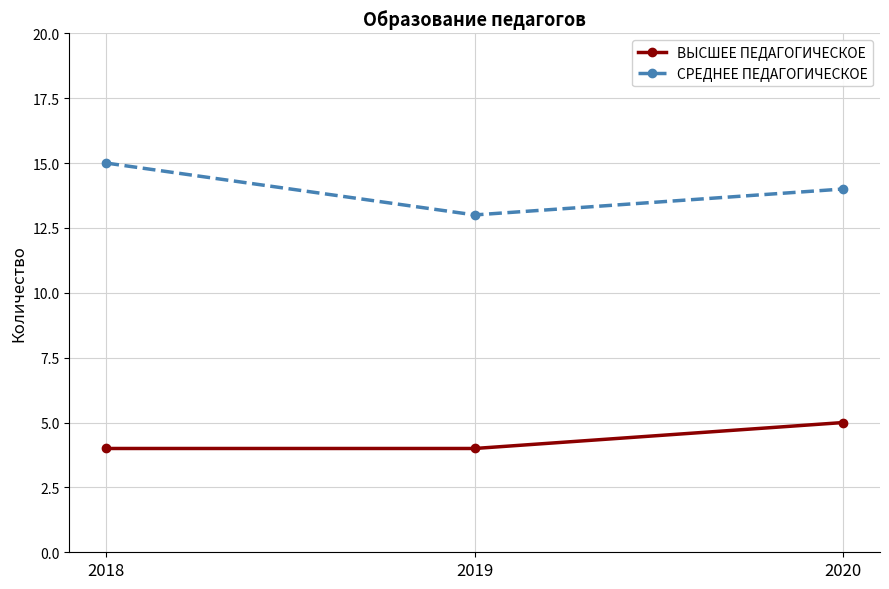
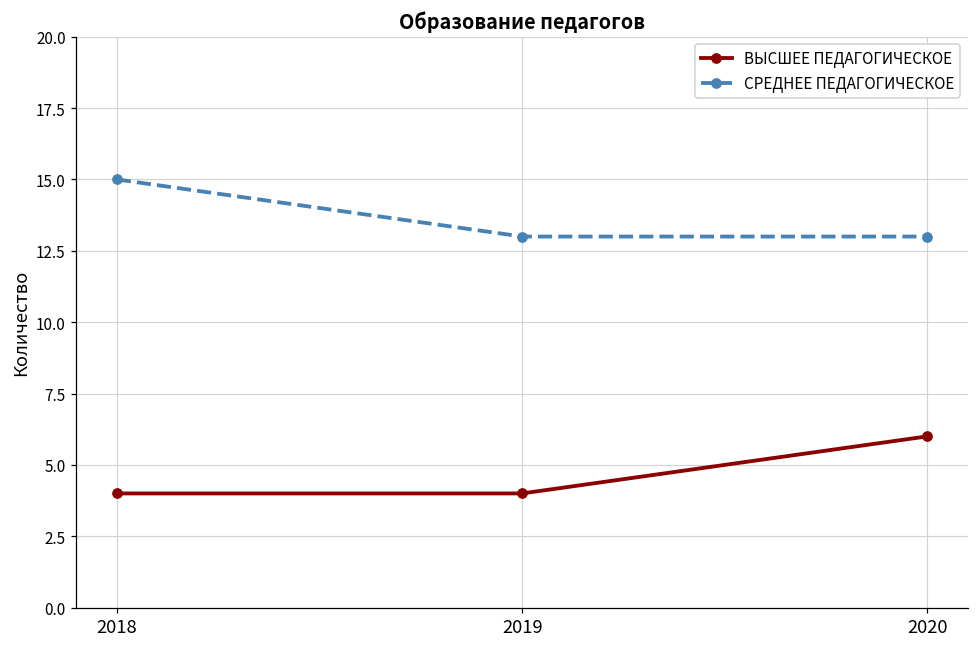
ВЫСШЕЕ ПЕДАГОГИЧЕСКОЕ, 2020: 5 -> 6
СРЕДНЕЕ ПЕДАГОГИЧЕСКОЕ, 2020: 14 -> 13
